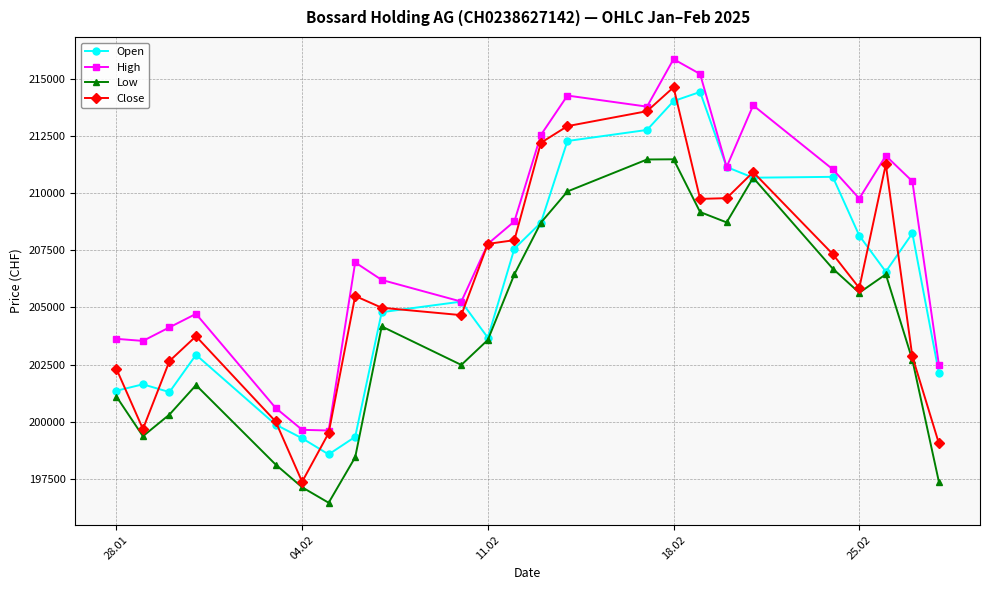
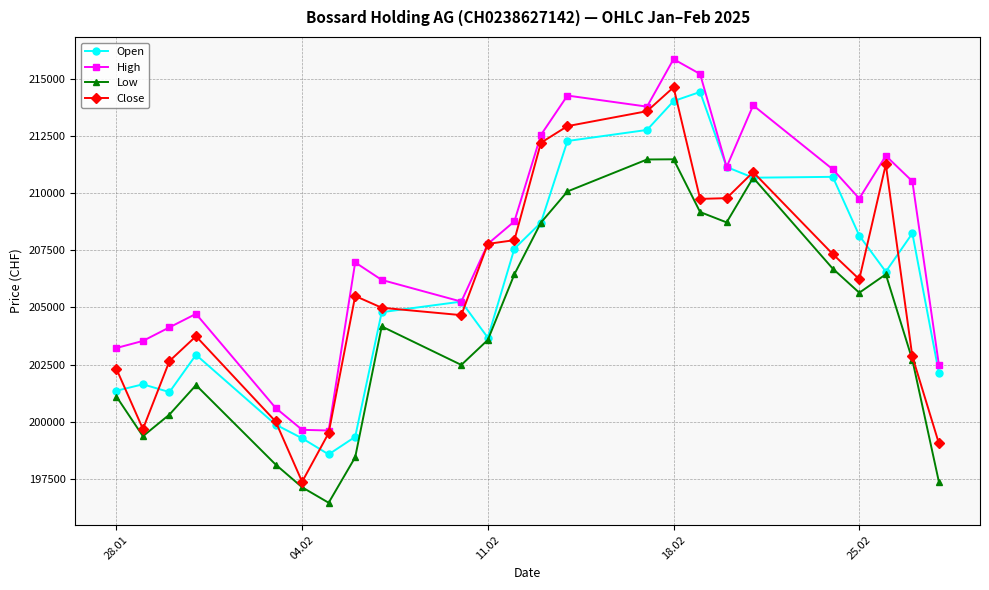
High, 28.01: 203600 -> 203200
Close, 25.02: 205900 -> 206200
